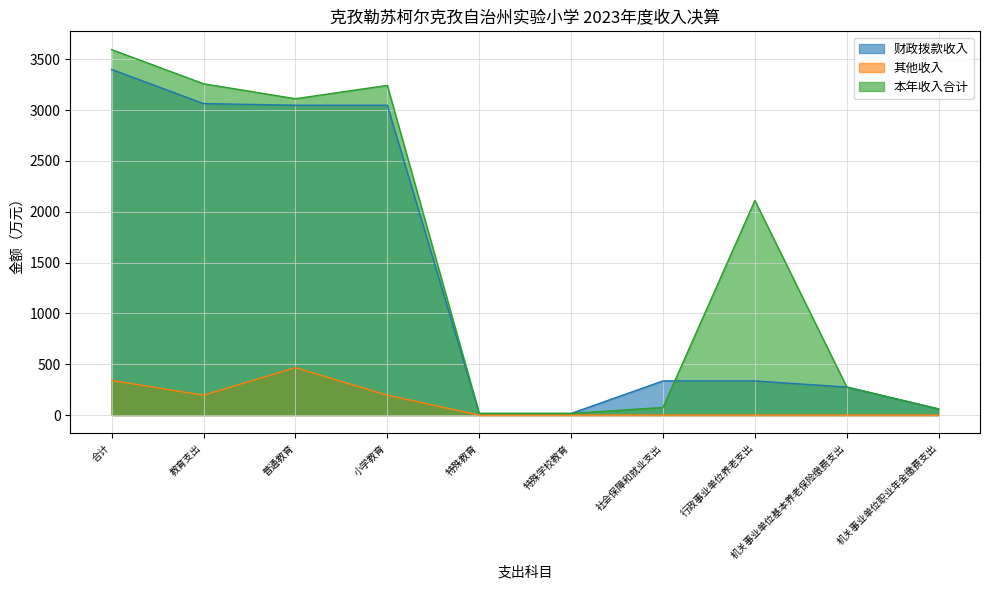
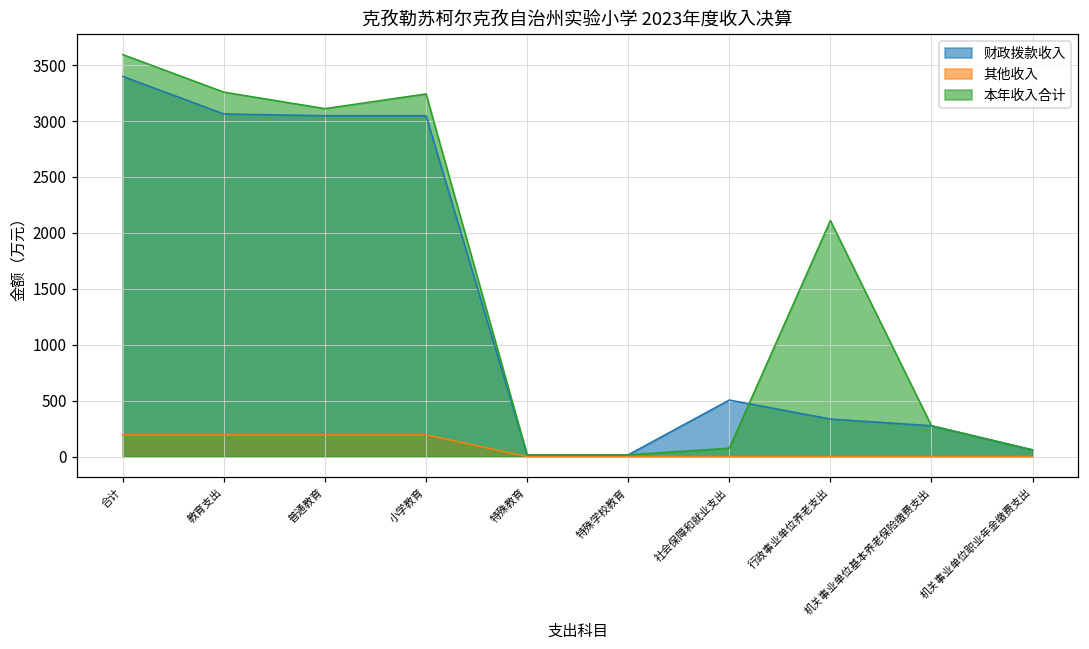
其他收入, 合计: 340 -> 190
其他收入, 普通教育: 470 -> 190
财政拨款收入, 社会保障和就业支出: 340 -> 510
